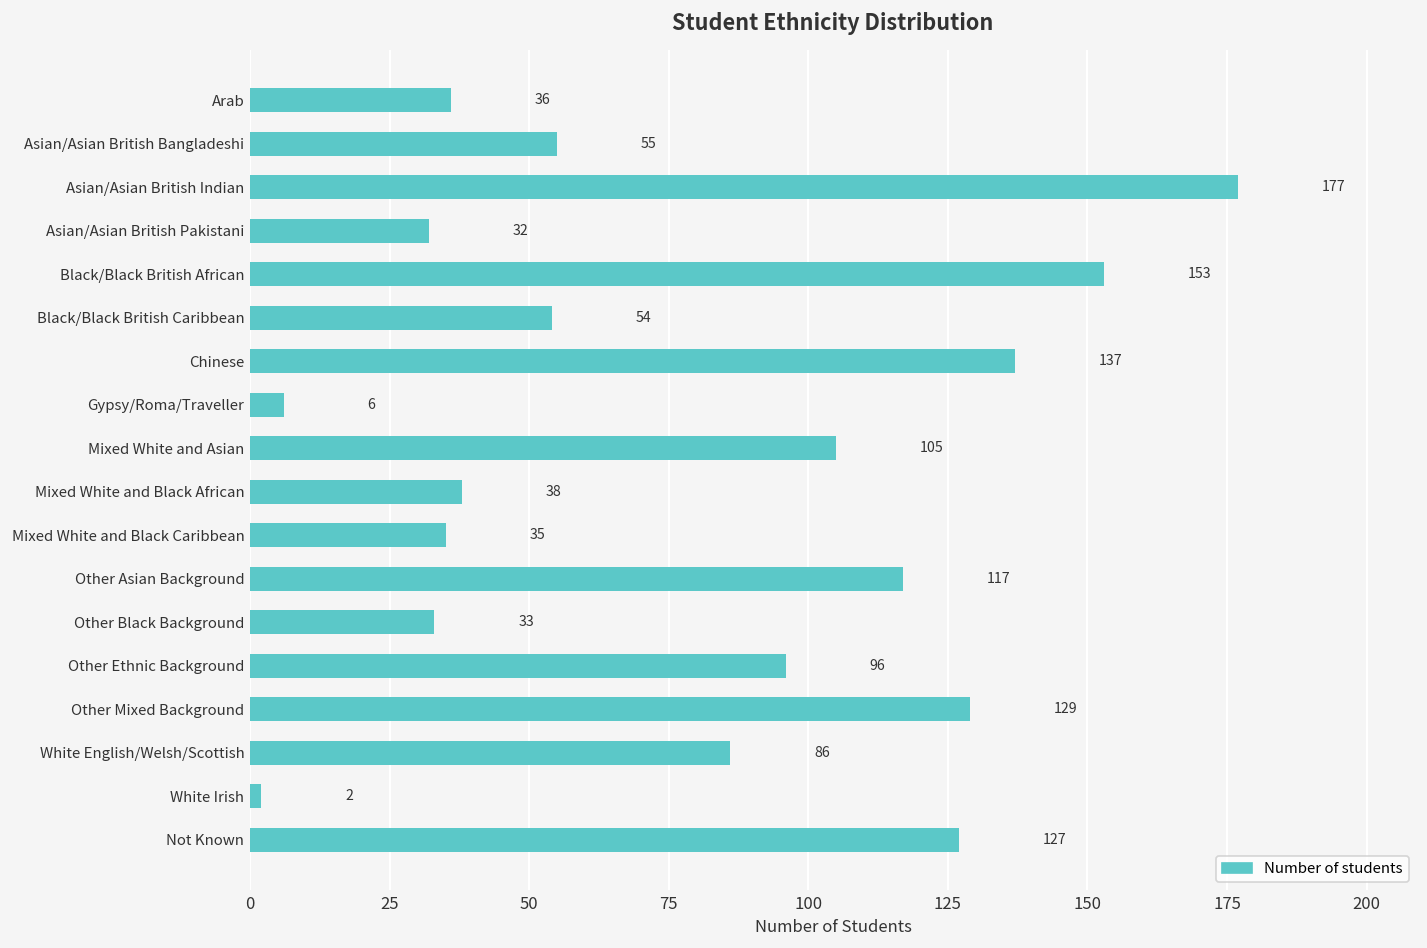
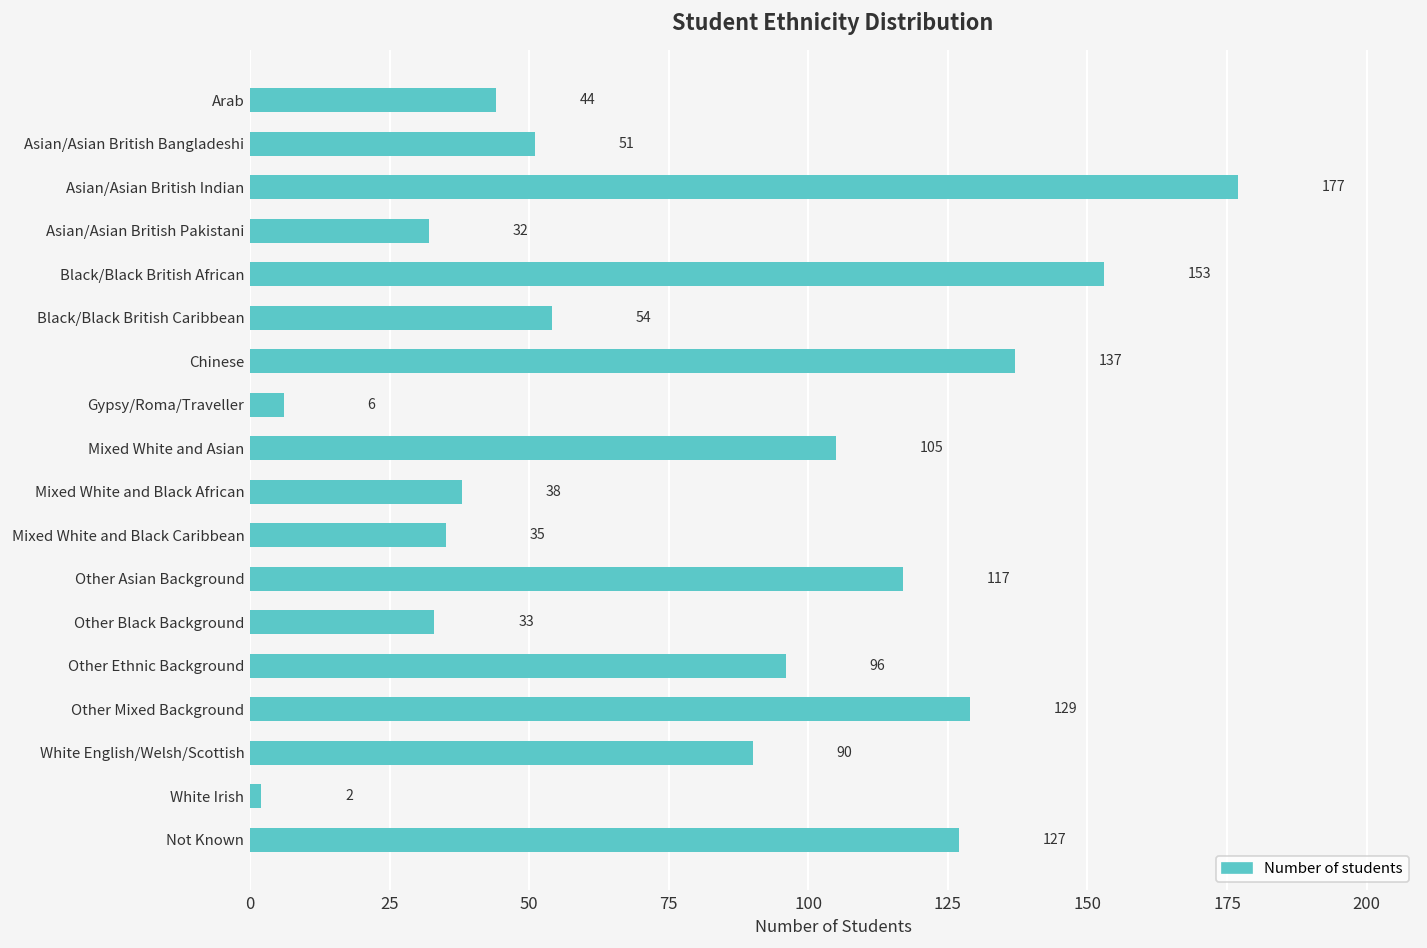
Arab: 36 -> 44
Asian/Asian British Bangladeshi: 55 -> 51
White English/Welsh/Scottish: 86 -> 90
